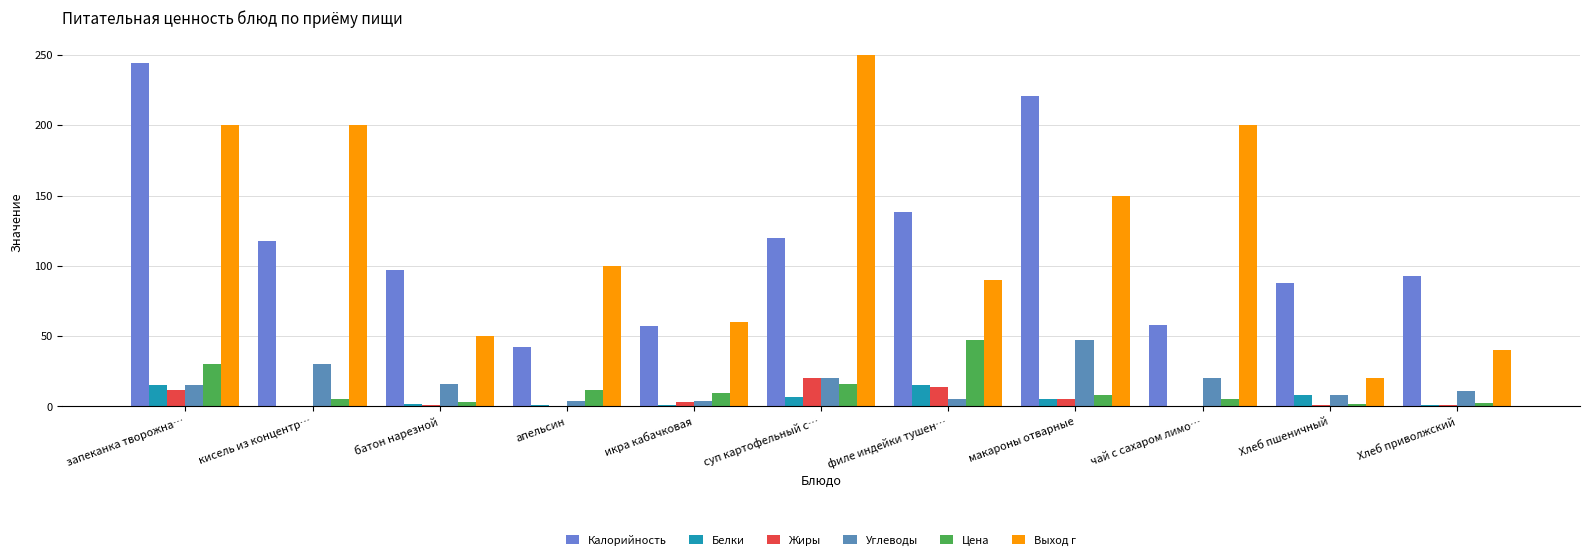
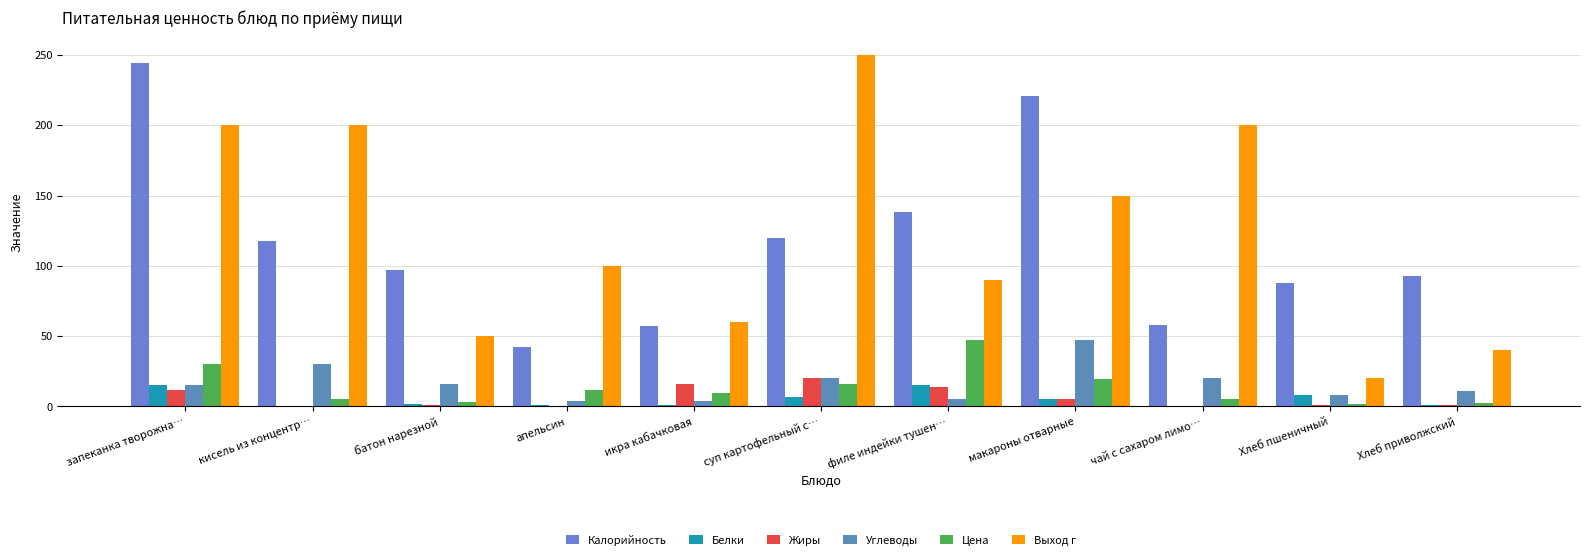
Жиры, икра кабачковая: 3 -> 16
Цена, макароны отварные: 8 -> 19
